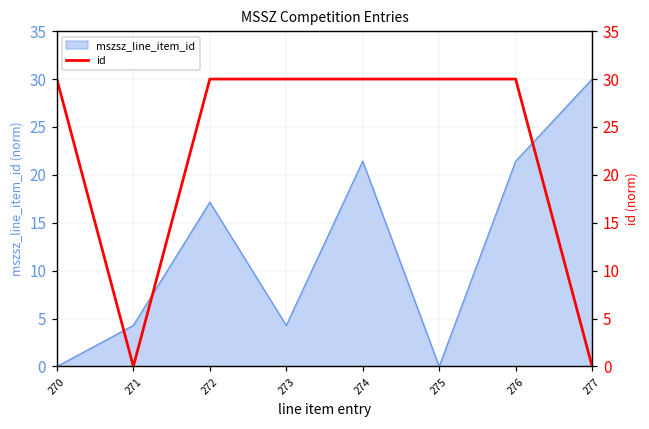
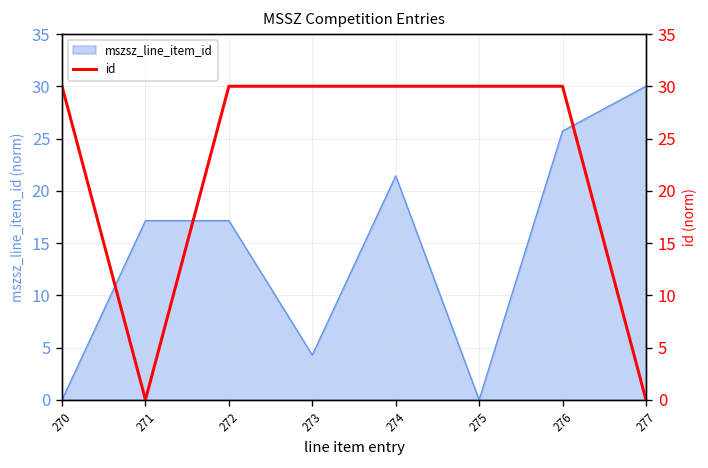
mszsz_line_item_id, 271: 4 -> 17
mszsz_line_item_id, 276: 21 -> 26
